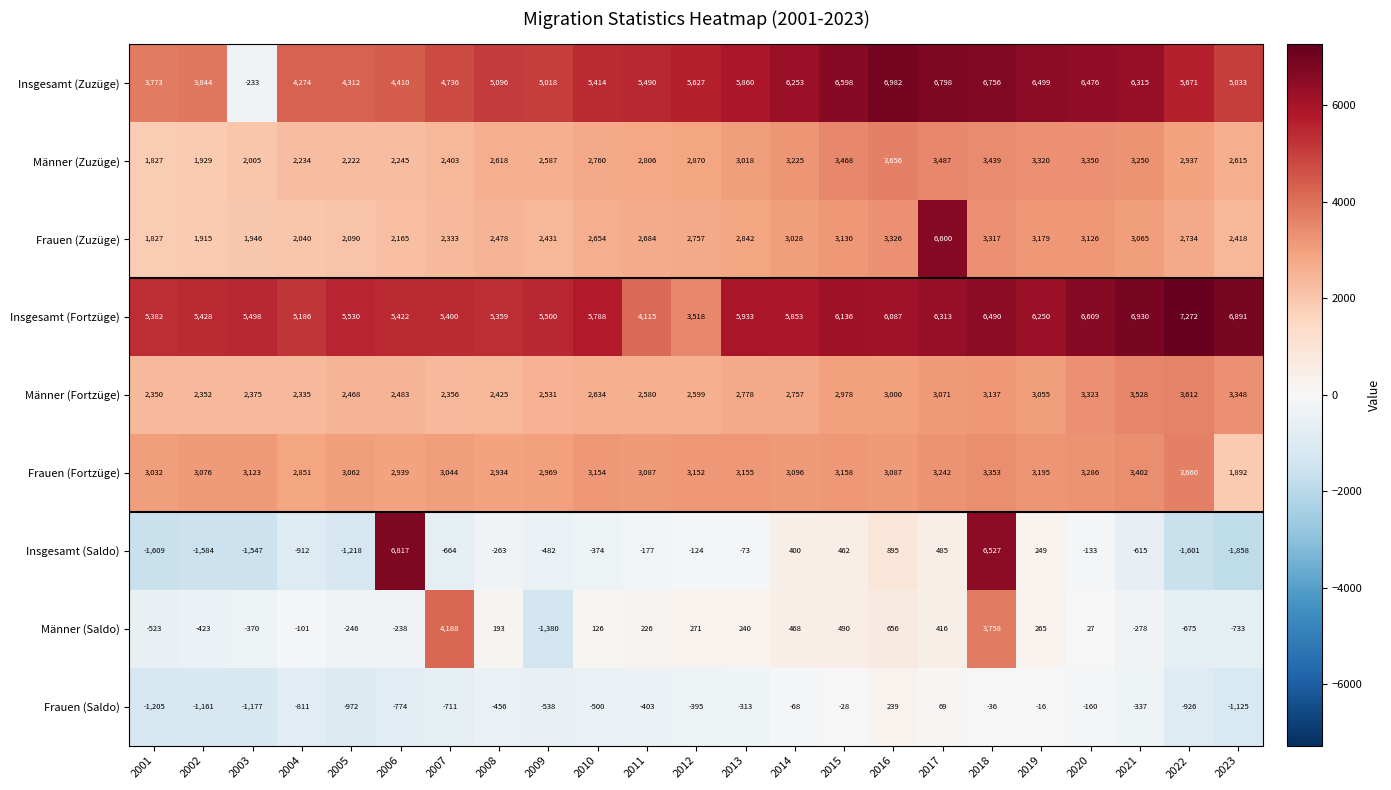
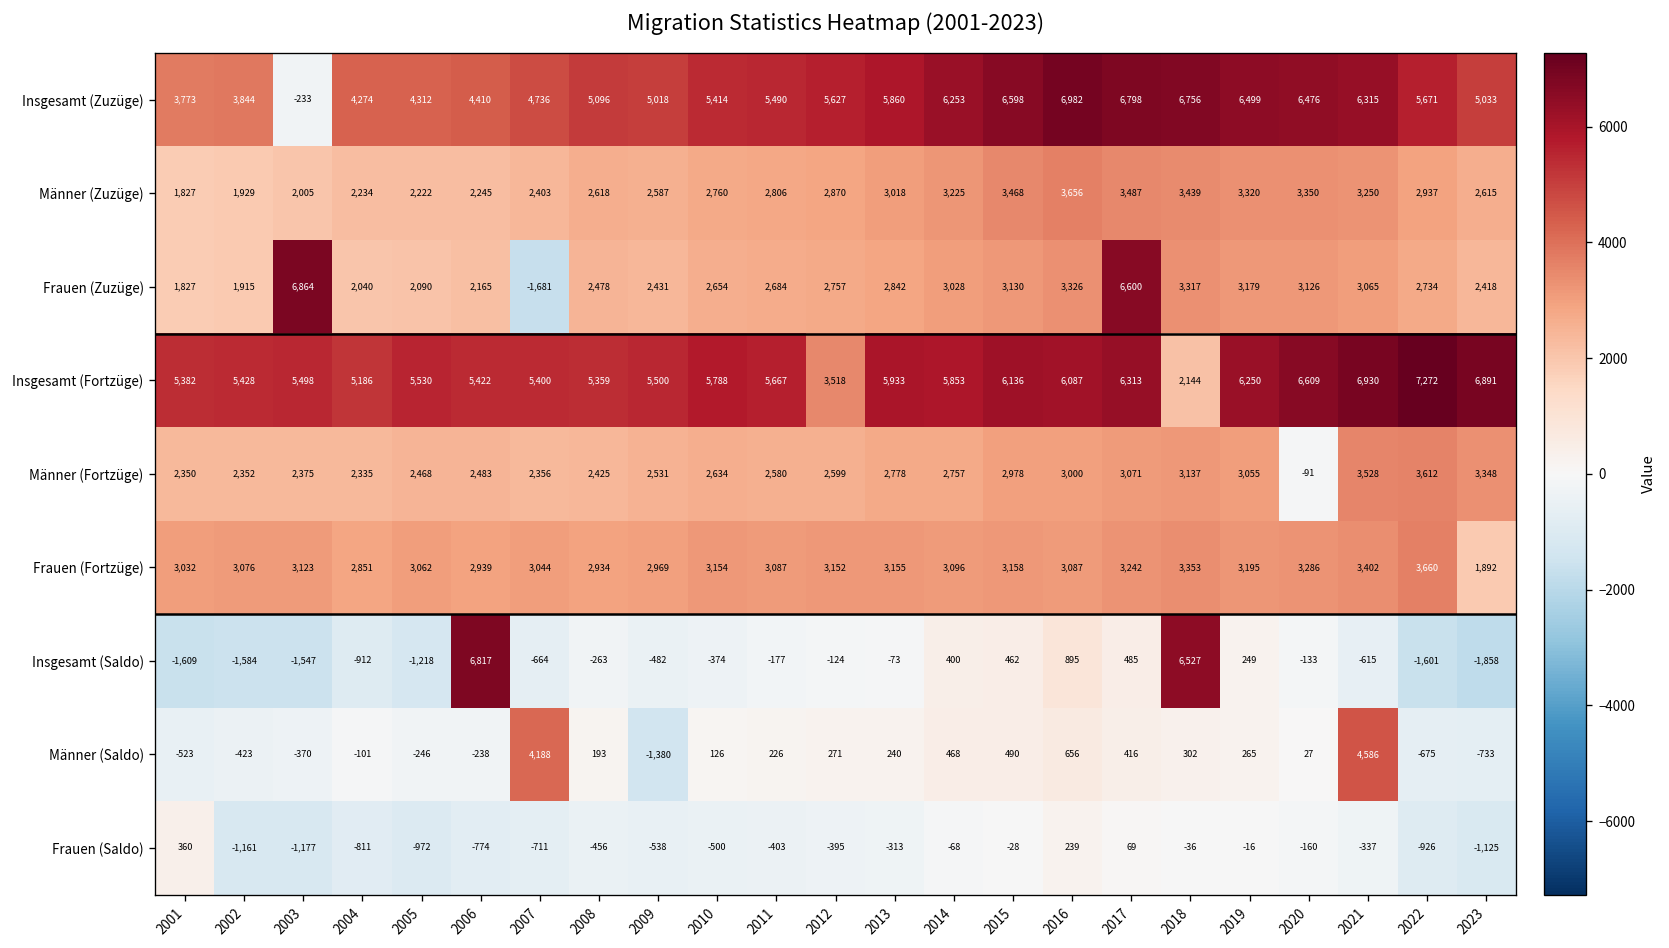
Frauen (Zuzüge), 2003: 1,946 -> 6,864
Frauen (Zuzüge), 2007: 2,333 -> -1,681
Insgesamt (Fortzüge), 2011: 4,115 -> 5,667
Insgesamt (Fortzüge), 2018: 6,490 -> 2,144
Männer (Fortzüge), 2020: 3,323 -> -91
Männer (Saldo), 2018: 3,758 -> 302
Männer (Saldo), 2021: -278 -> 4,586
Frauen (Saldo), 2001: -1,205 -> 360
